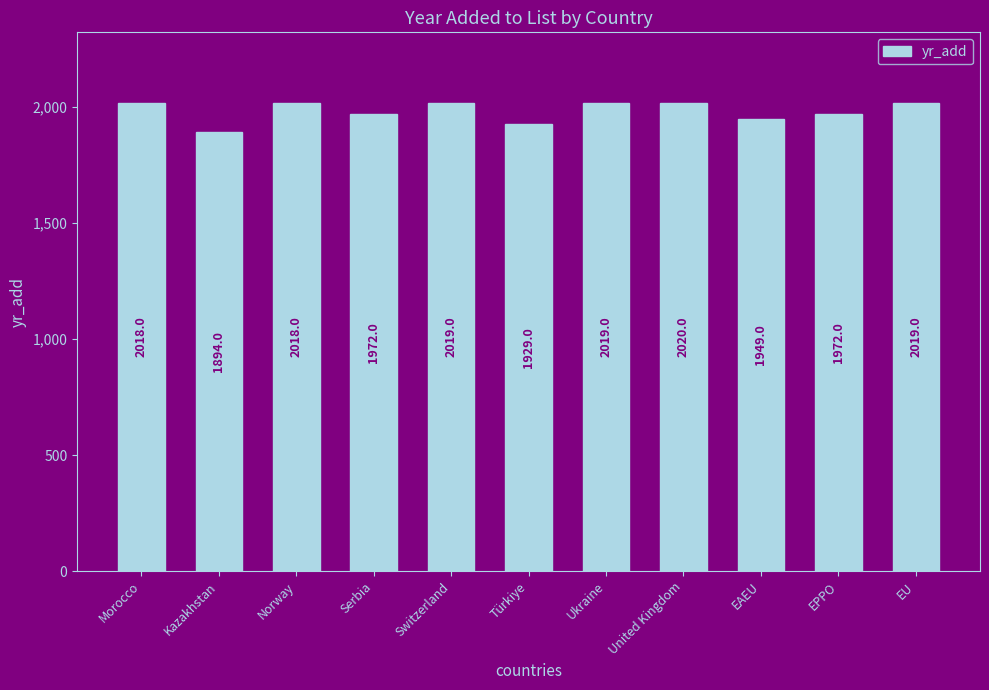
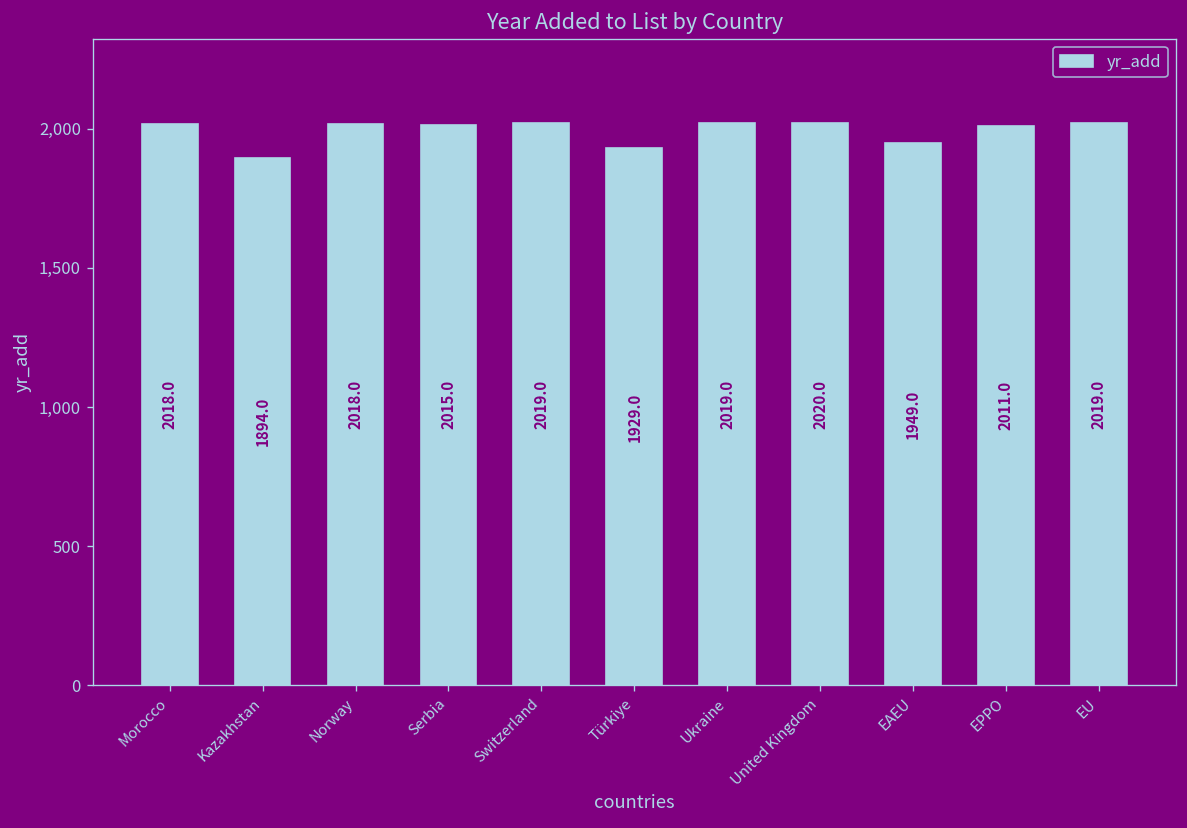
Serbia: 1972.0 -> 2015.0
EPPO: 1972.0 -> 2011.0
